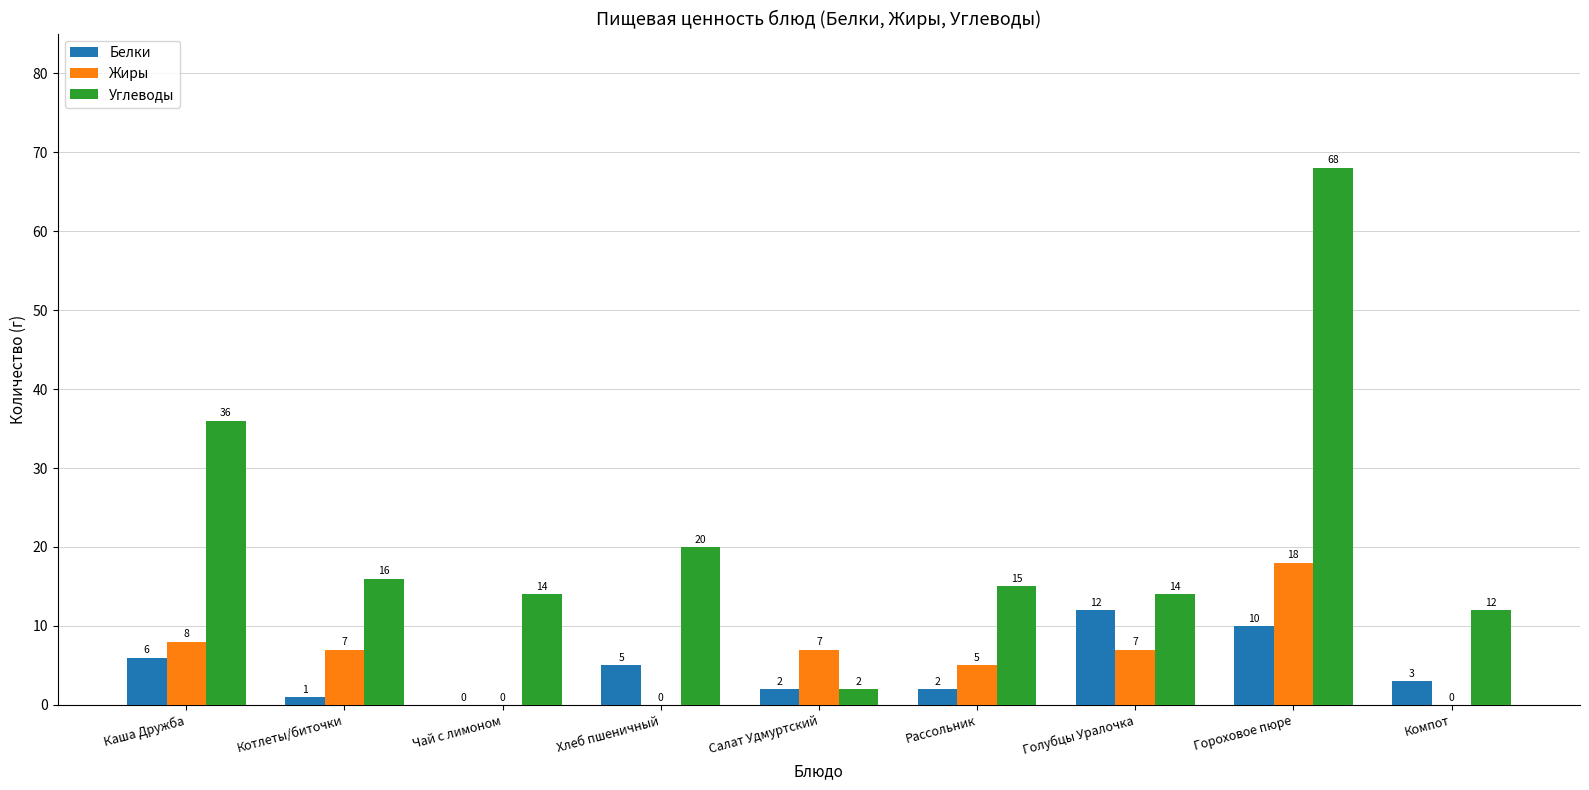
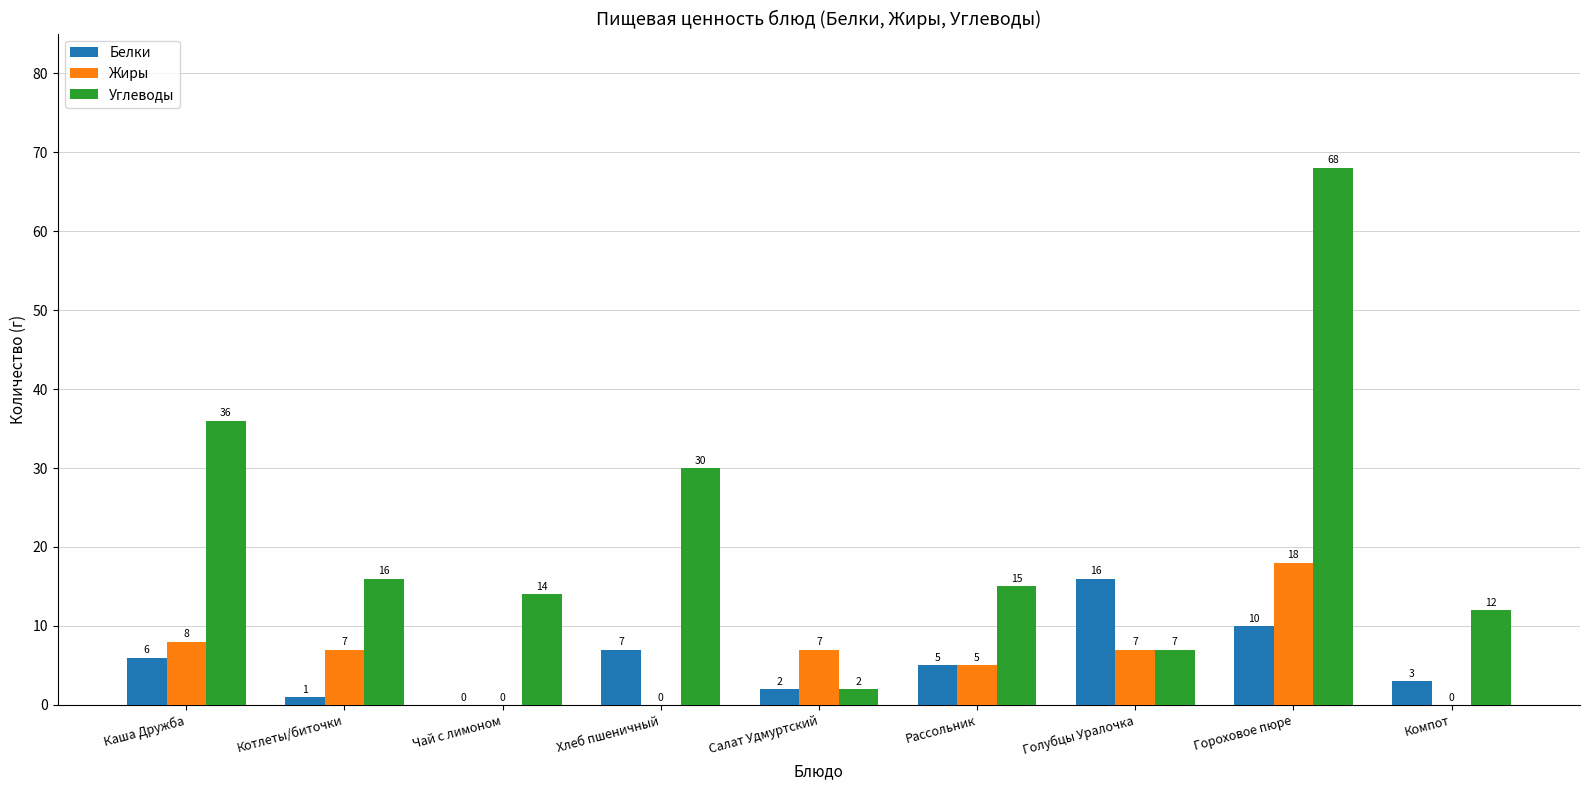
Белки, Хлеб пшеничный: 5 -> 7
Углеводы, Хлеб пшеничный: 20 -> 30
Белки, Рассольник: 2 -> 5
Белки, Голубцы Уралочка: 12 -> 16
Углеводы, Голубцы Уралочка: 14 -> 7
